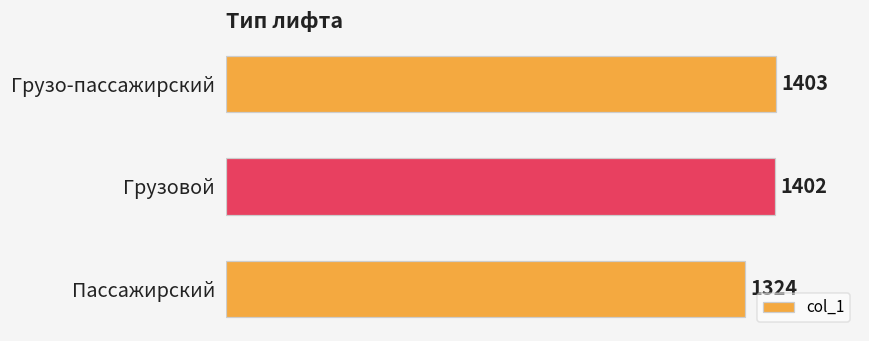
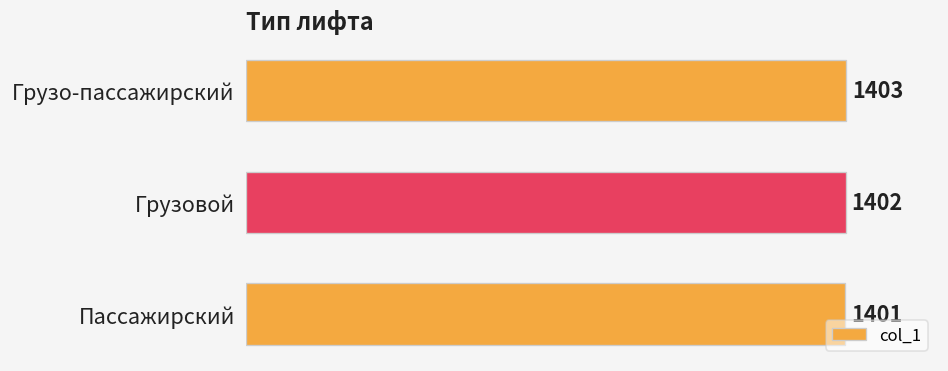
Пассажирский: 1324 -> 1401
